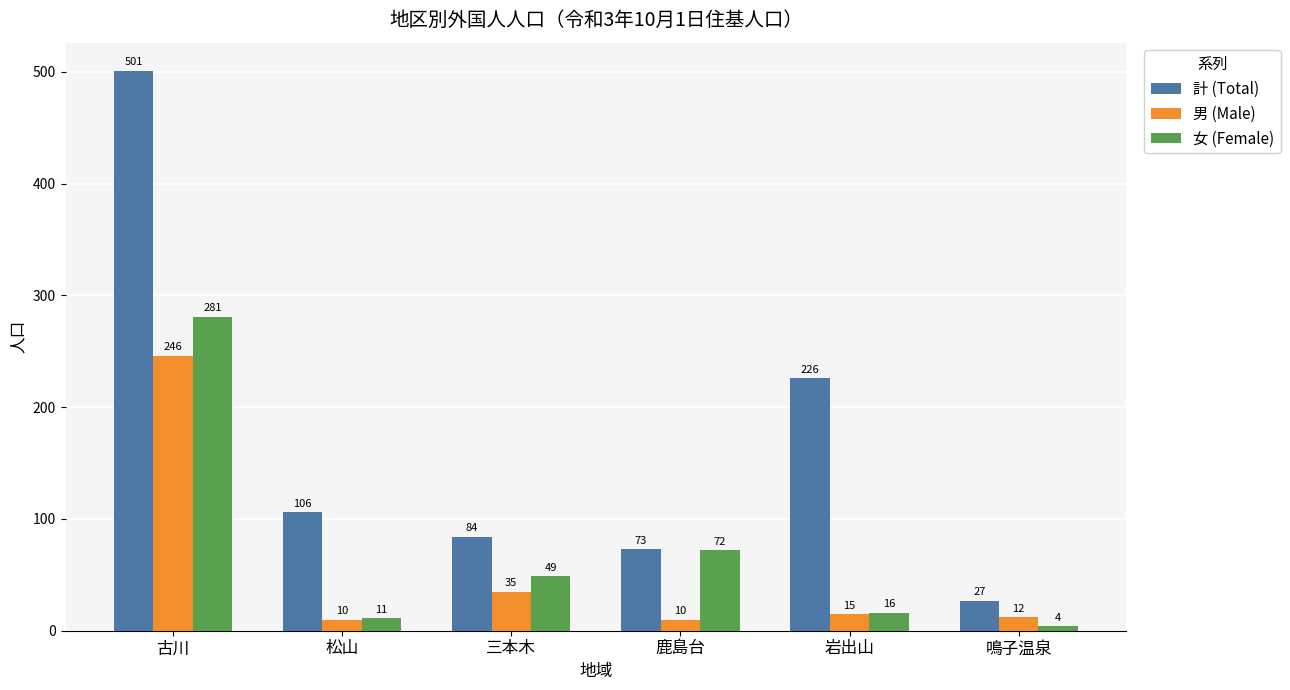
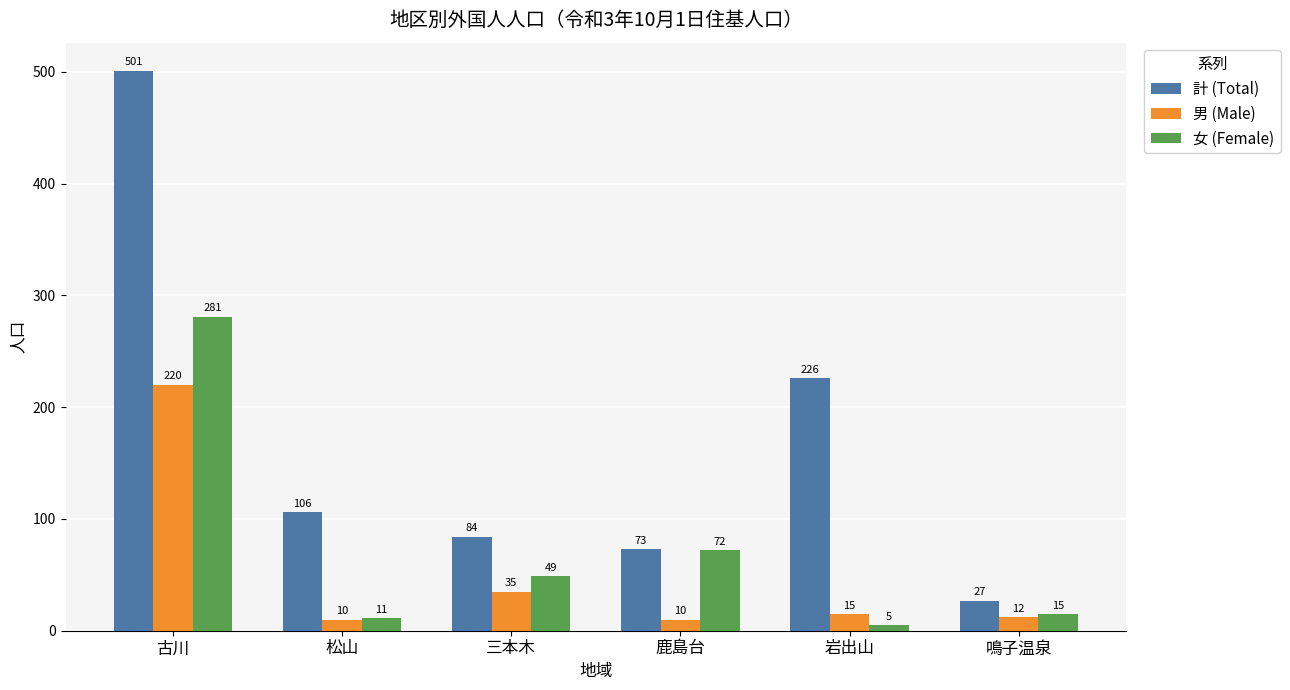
男 (Male), 古川: 246 -> 220
女 (Female), 岩出山: 16 -> 5
女 (Female), 鳴子温泉: 4 -> 15
